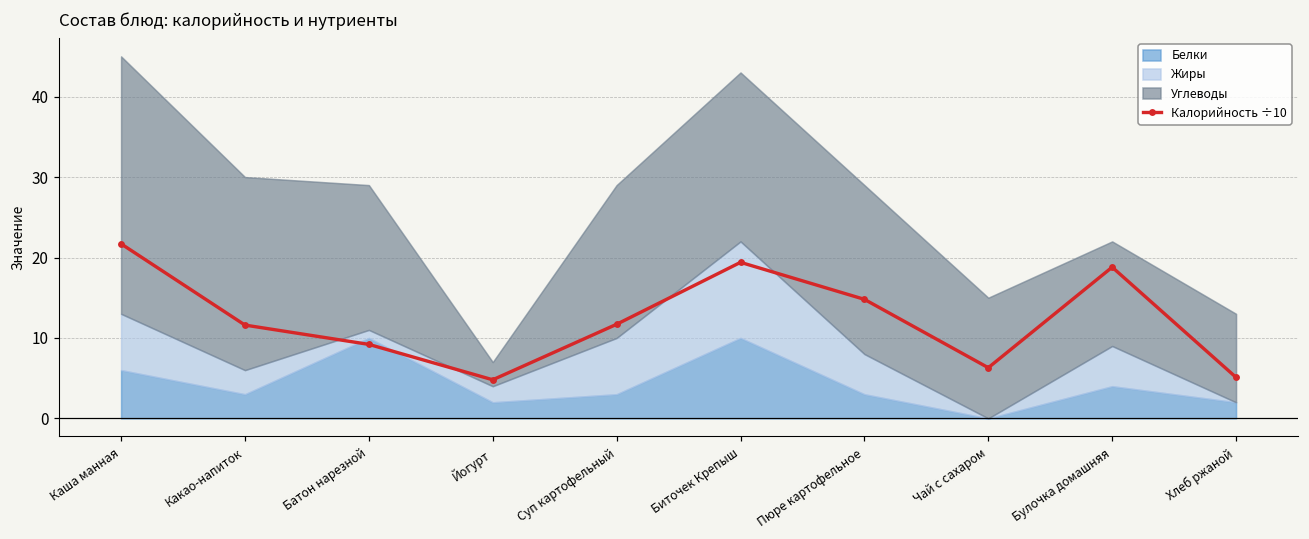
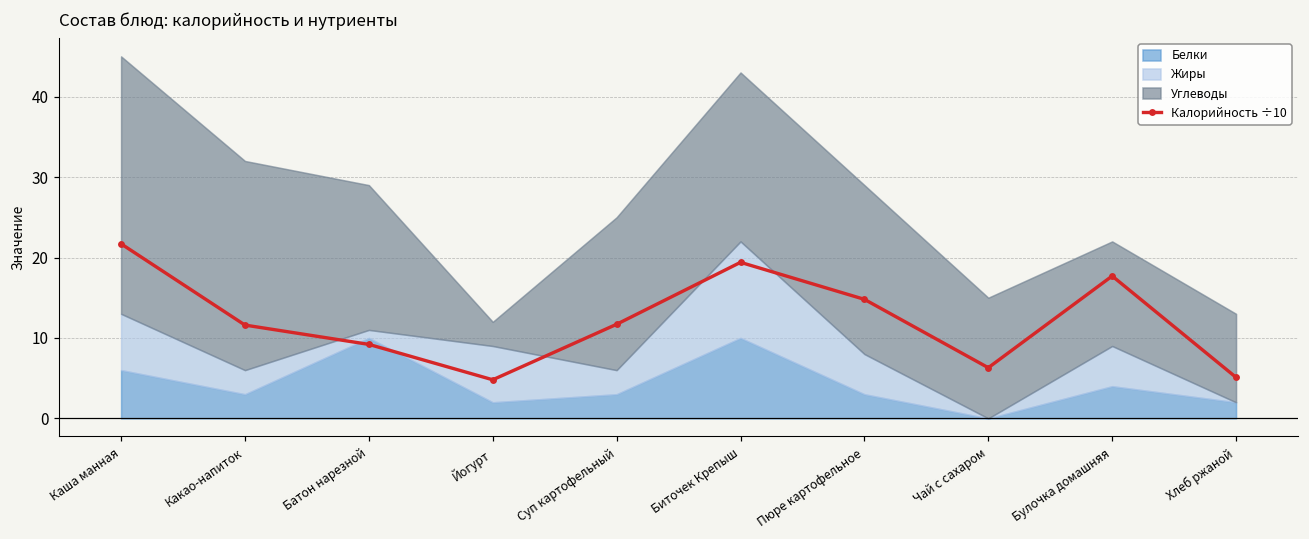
Углеводы, Какао-напиток: 24 -> 26
Жиры, Йогурт: 2 -> 7
Жиры, Суп картофельный: 7 -> 3
Калорийность ÷10, Булочка домашняя: 19 -> 18
